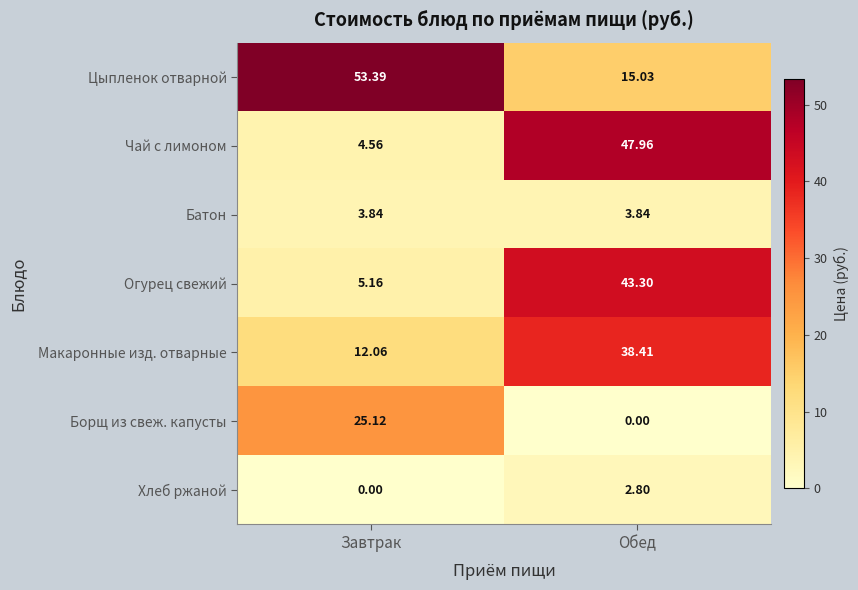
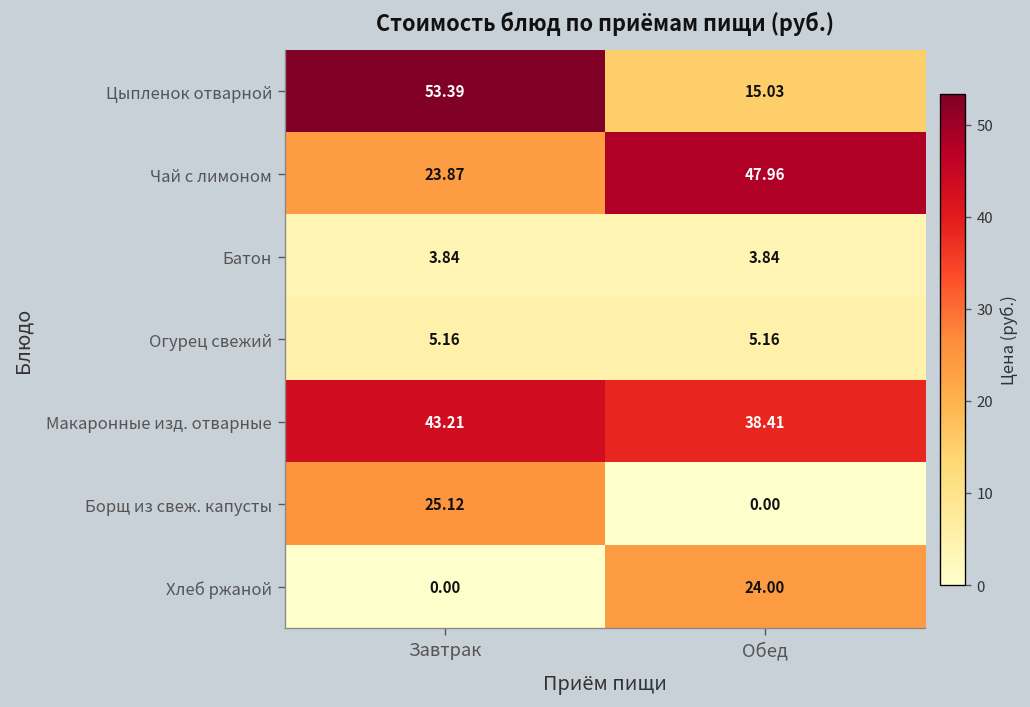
Чай с лимоном, Завтрак: 4.56 -> 23.87
Огурец свежий, Обед: 43.30 -> 5.16
Макаронные изд. отварные, Завтрак: 12.06 -> 43.21
Хлеб ржаной, Обед: 2.80 -> 24.00
